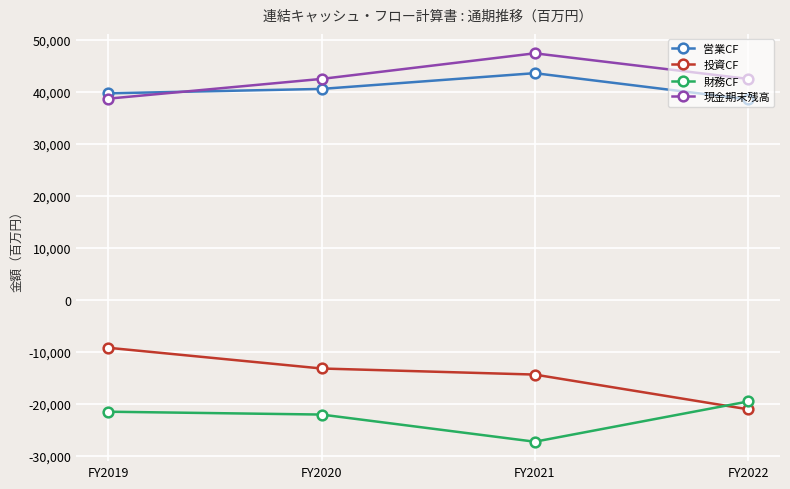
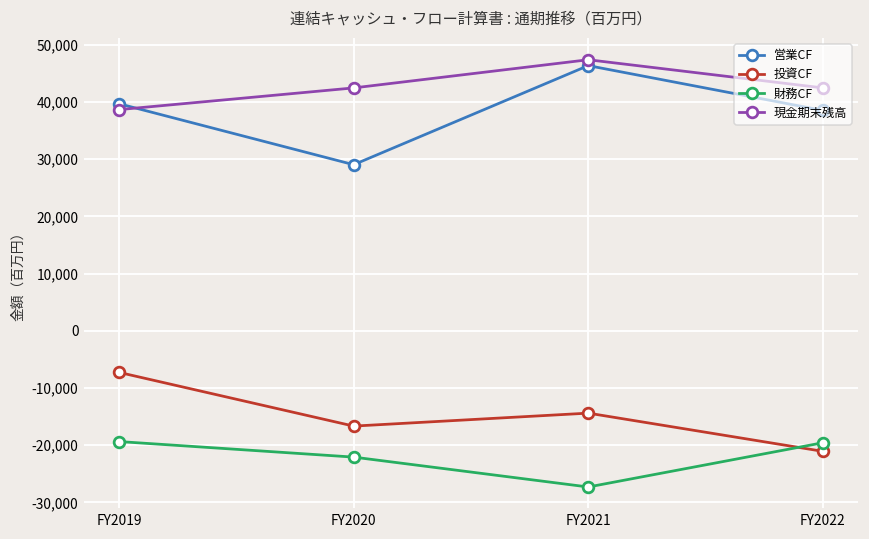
投資CF, FY2019: -9,000 -> -7,000
財務CF, FY2019: -22,000 -> -19,000
営業CF, FY2020: 41,000 -> 29,000
投資CF, FY2020: -13,000 -> -17,000
営業CF, FY2021: 44,000 -> 46,000
